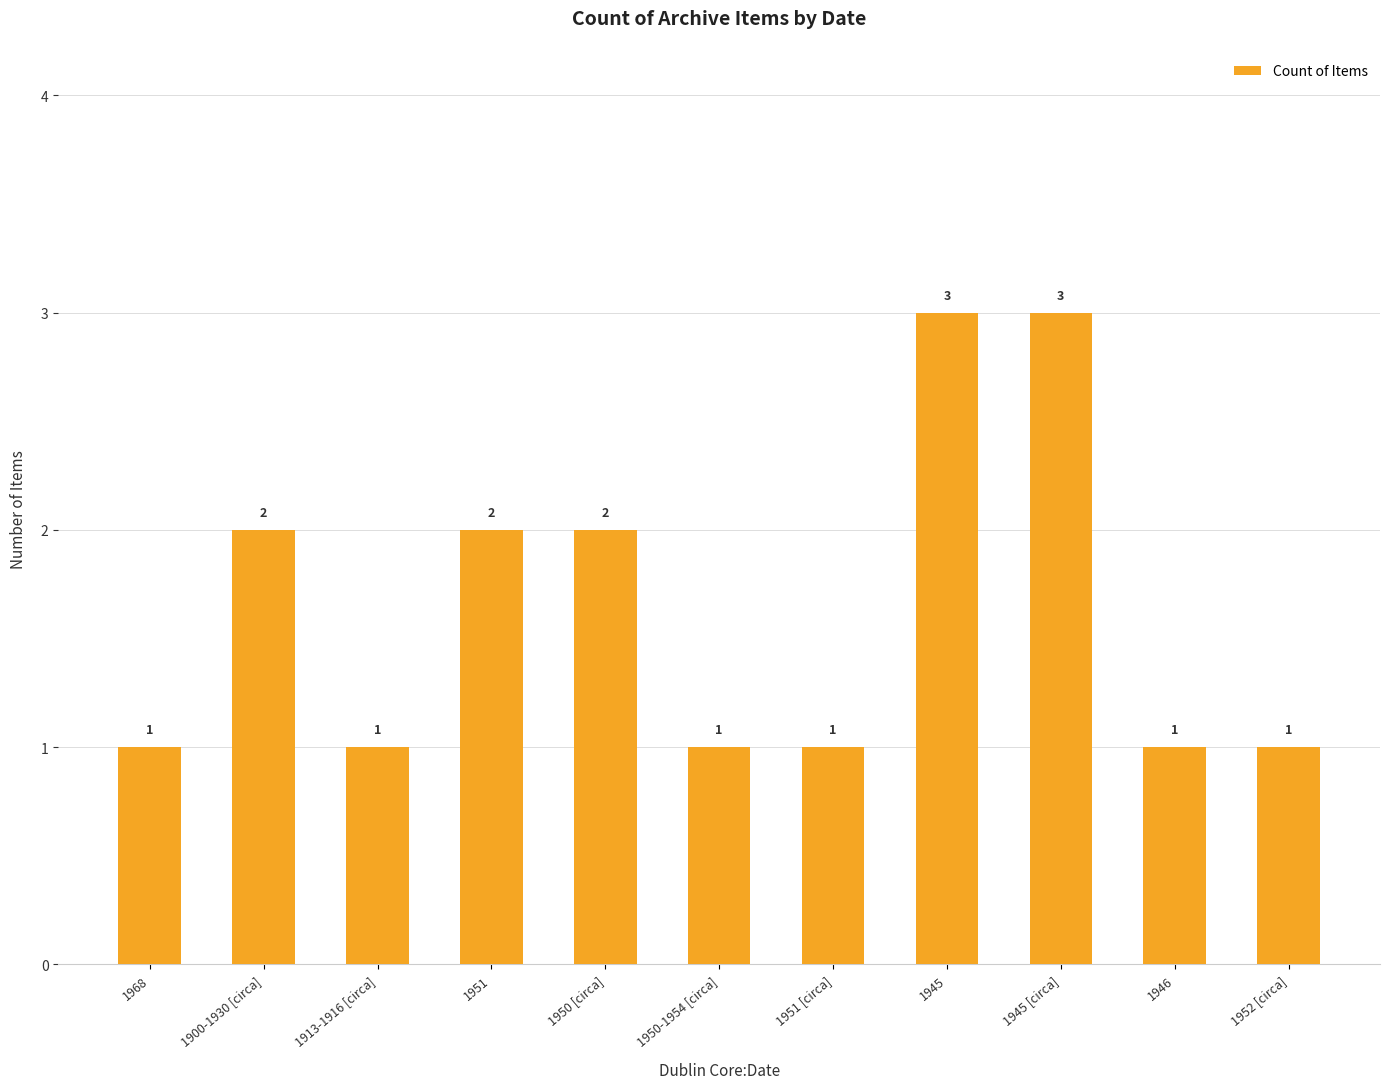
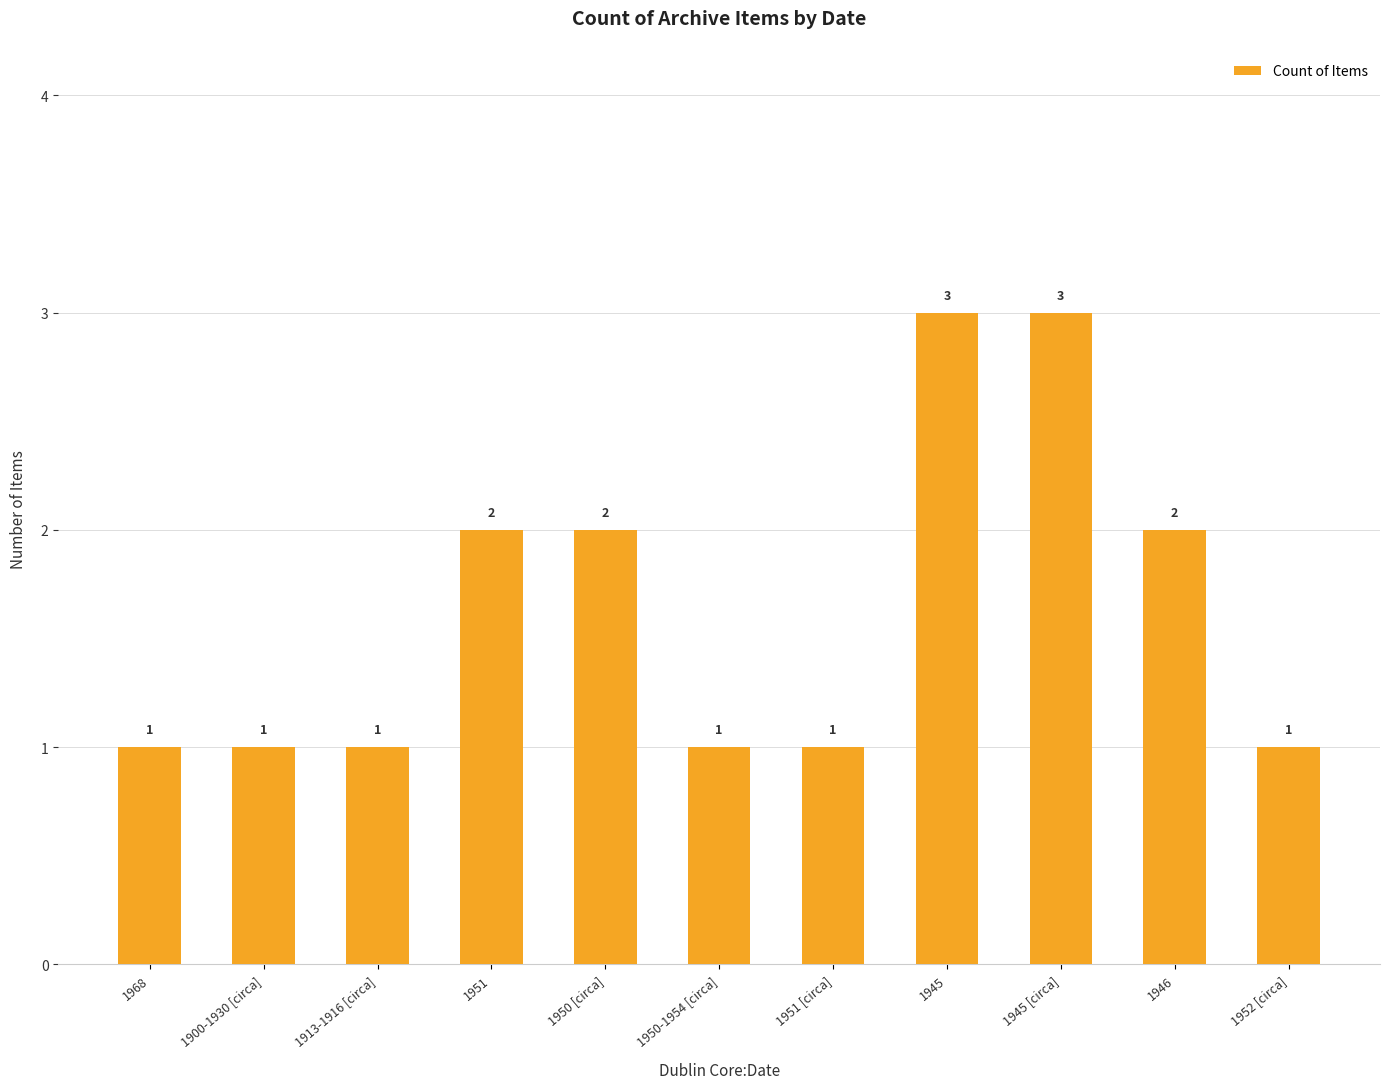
1900-1930 [circa]: 2 -> 1
1946: 1 -> 2
